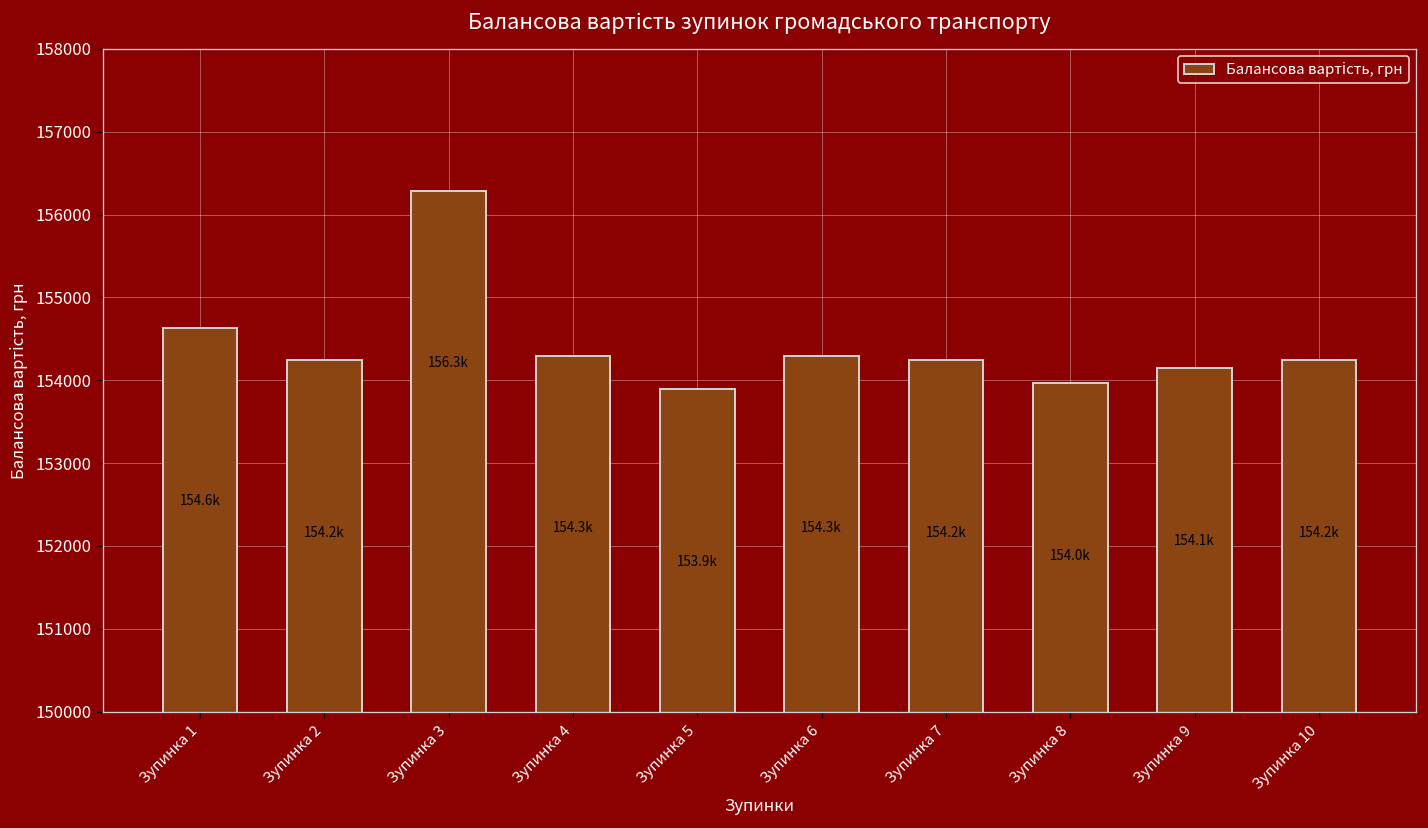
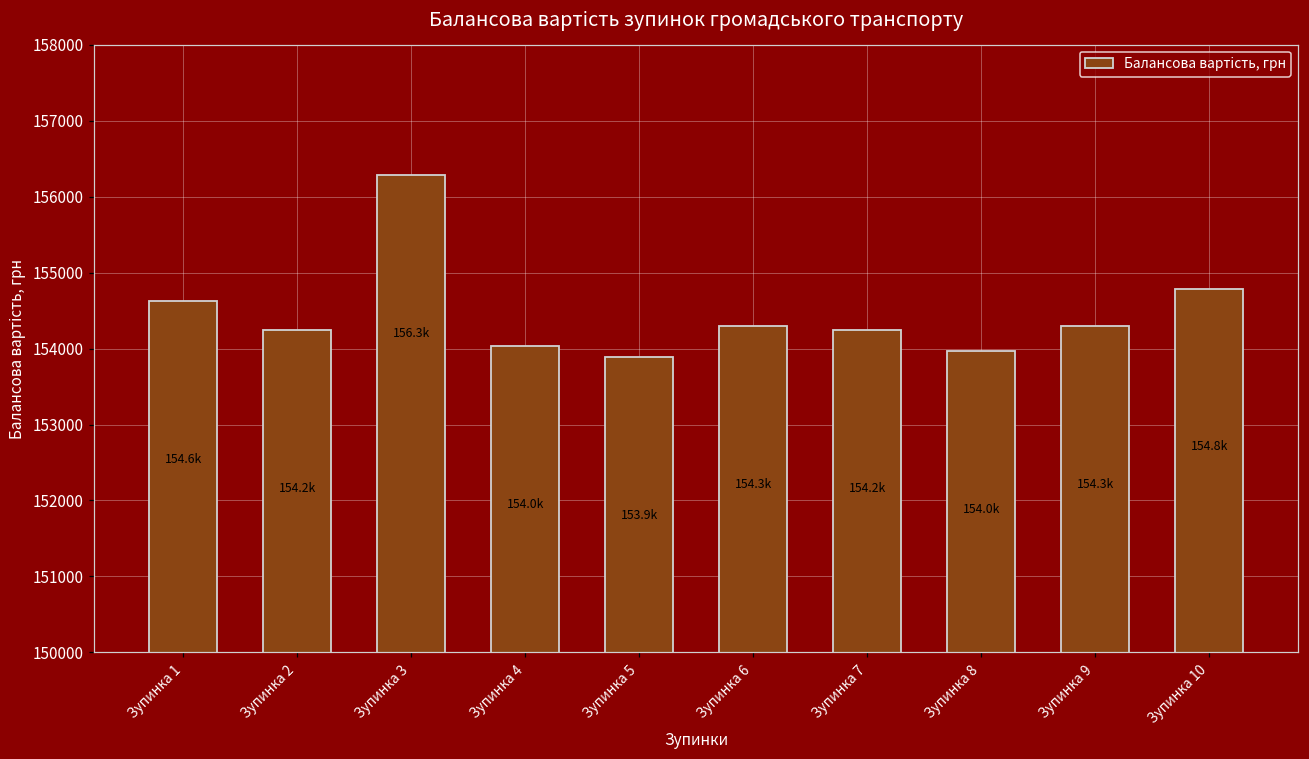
Зупинка 4: 154.3k -> 154.0k
Зупинка 9: 154.1k -> 154.3k
Зупинка 10: 154.2k -> 154.8k
